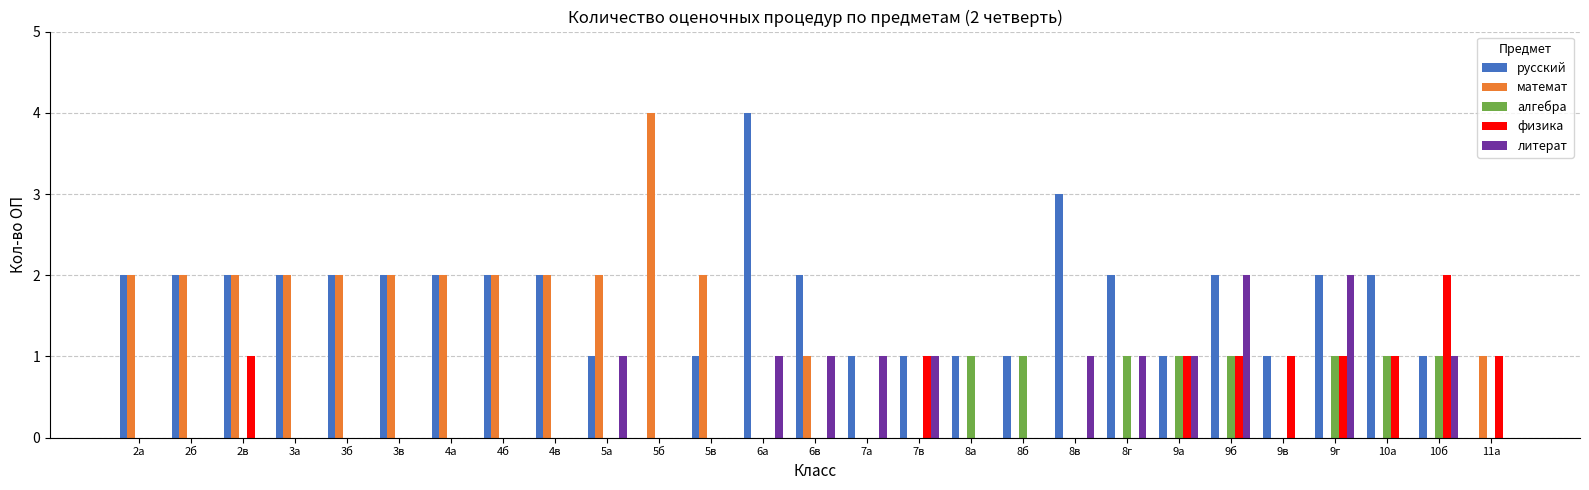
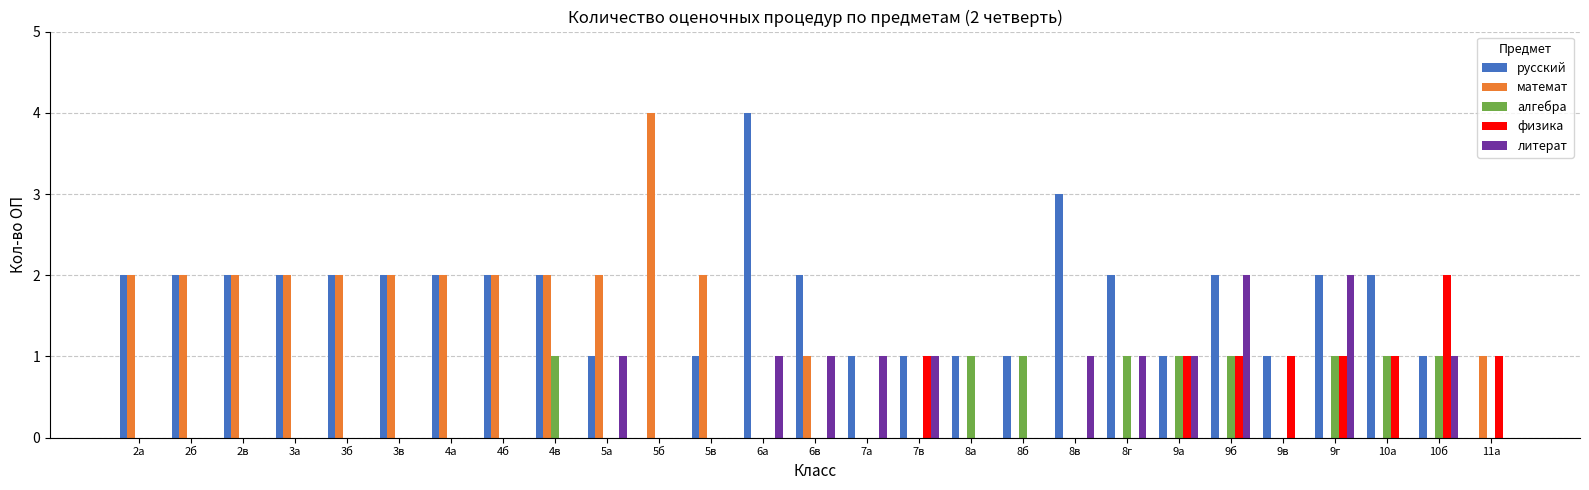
физика, 2в: 1 -> 0
алгебра, 4в: 0 -> 1
